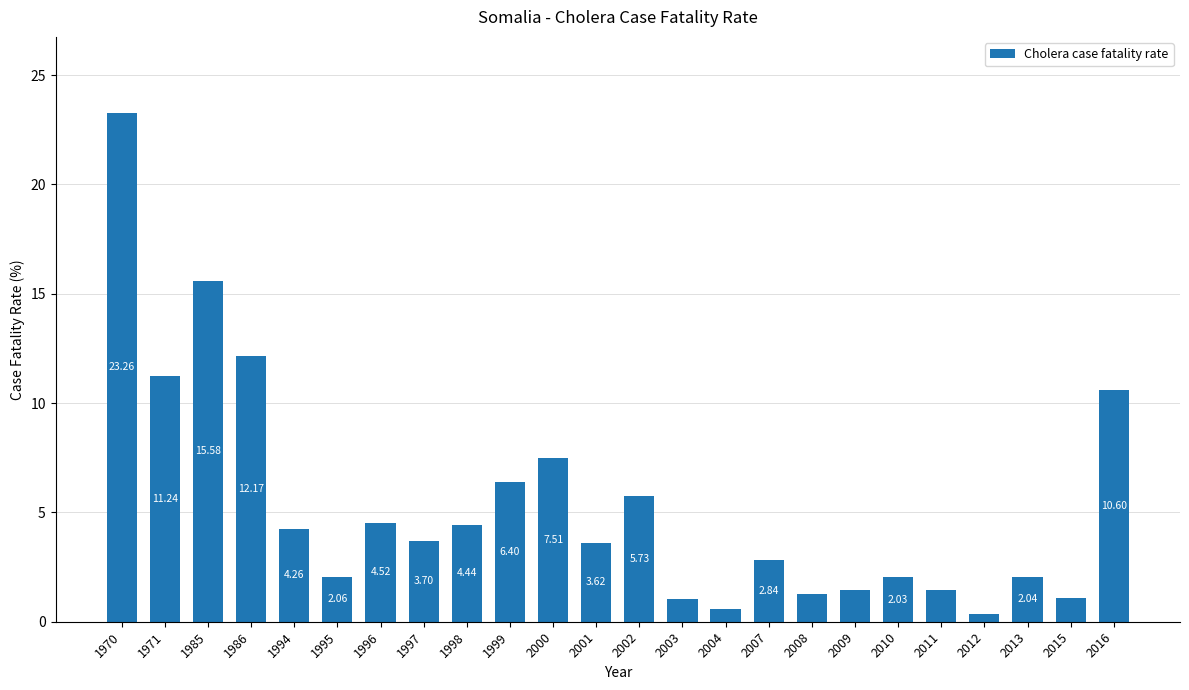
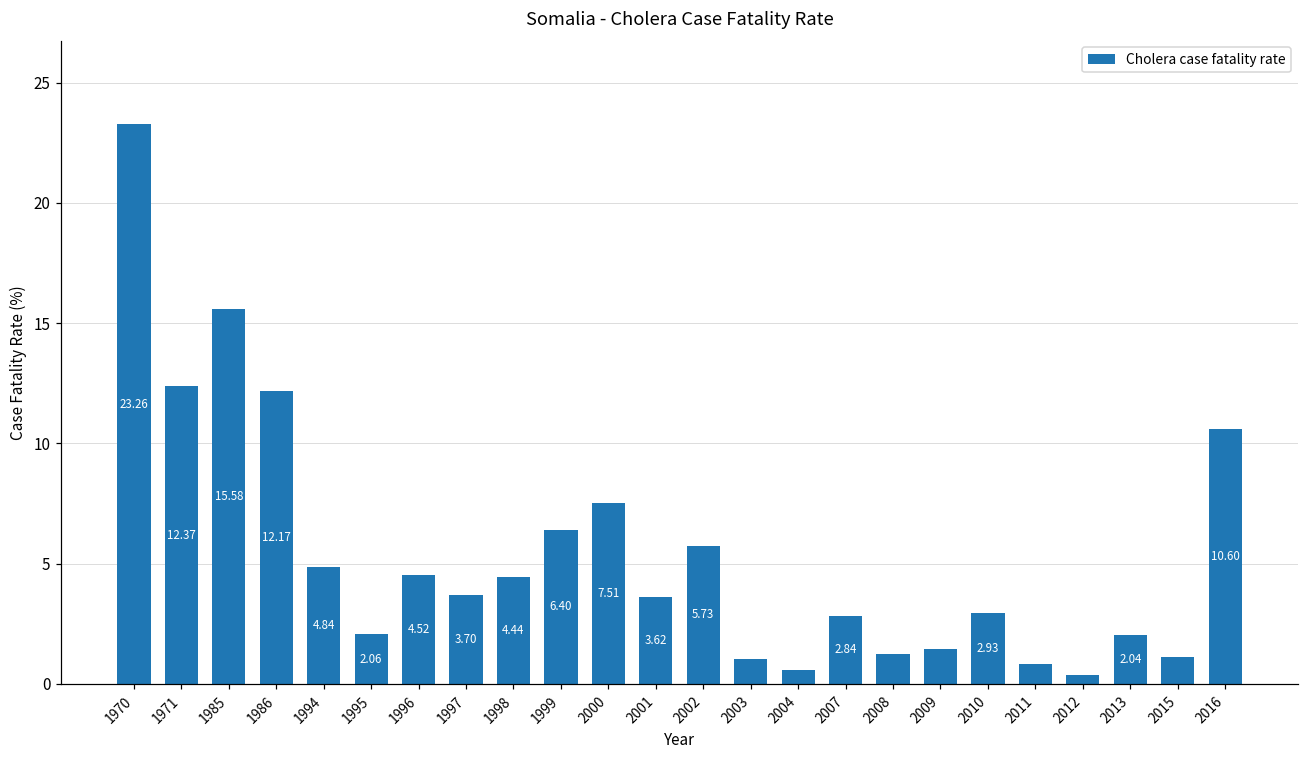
1971: 11.24 -> 12.37
1994: 4.26 -> 4.84
2010: 2.03 -> 2.93
2011: 1.5 -> 0.8
